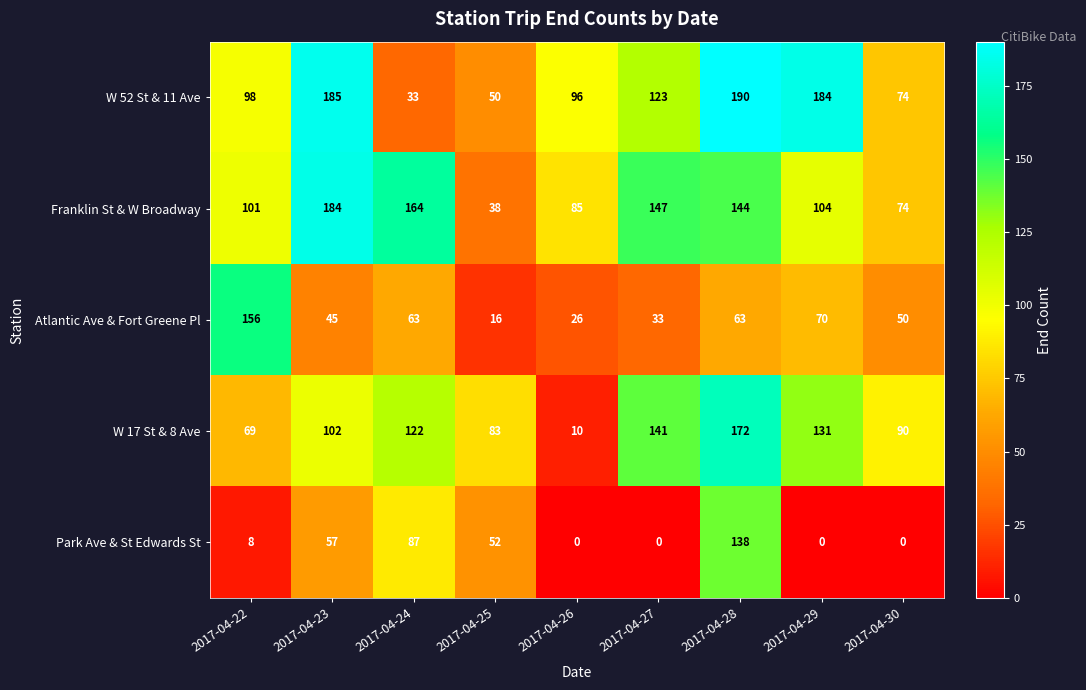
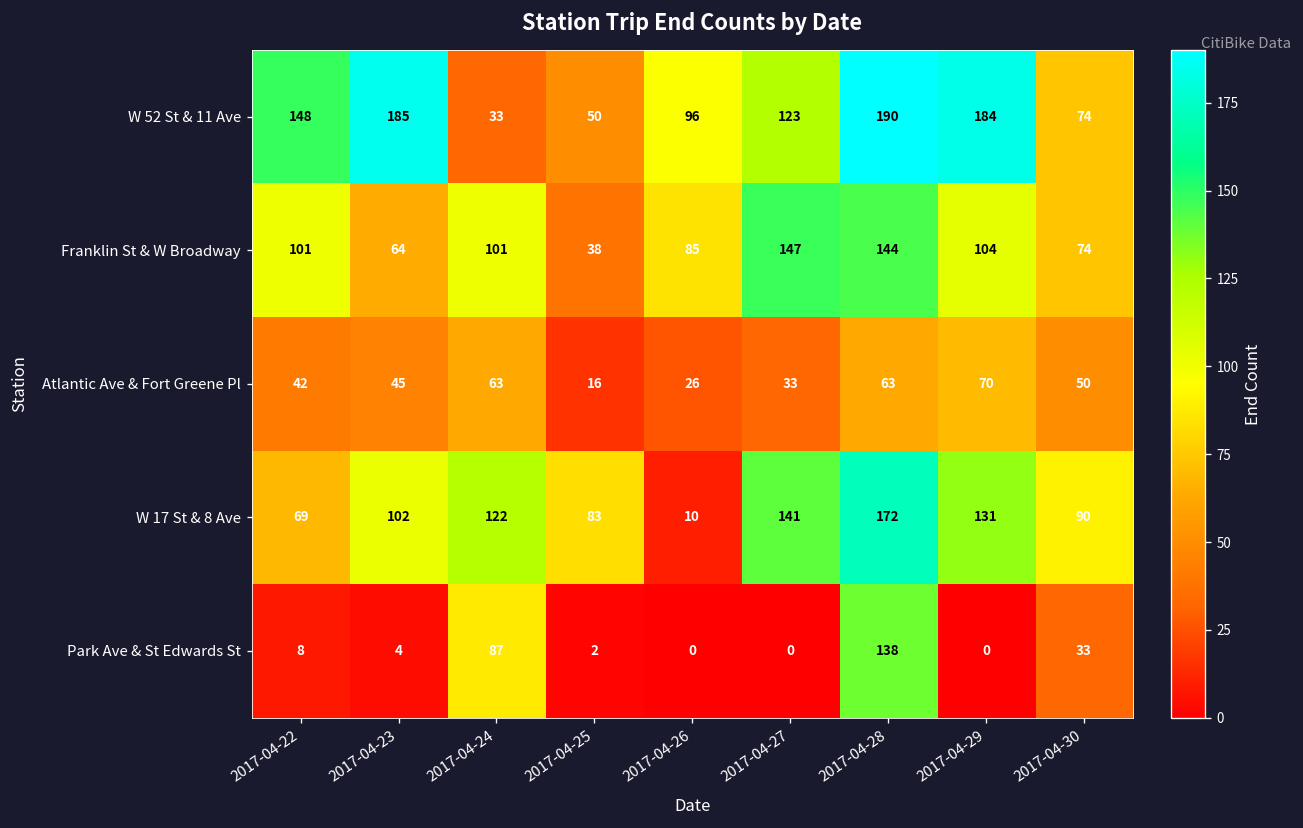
W 52 St & 11 Ave, 2017-04-22: 98 -> 148
Franklin St & W Broadway, 2017-04-23: 184 -> 64
Franklin St & W Broadway, 2017-04-24: 164 -> 101
Atlantic Ave & Fort Greene Pl, 2017-04-22: 156 -> 42
Park Ave & St Edwards St, 2017-04-23: 57 -> 4
Park Ave & St Edwards St, 2017-04-25: 52 -> 2
Park Ave & St Edwards St, 2017-04-30: 0 -> 33
